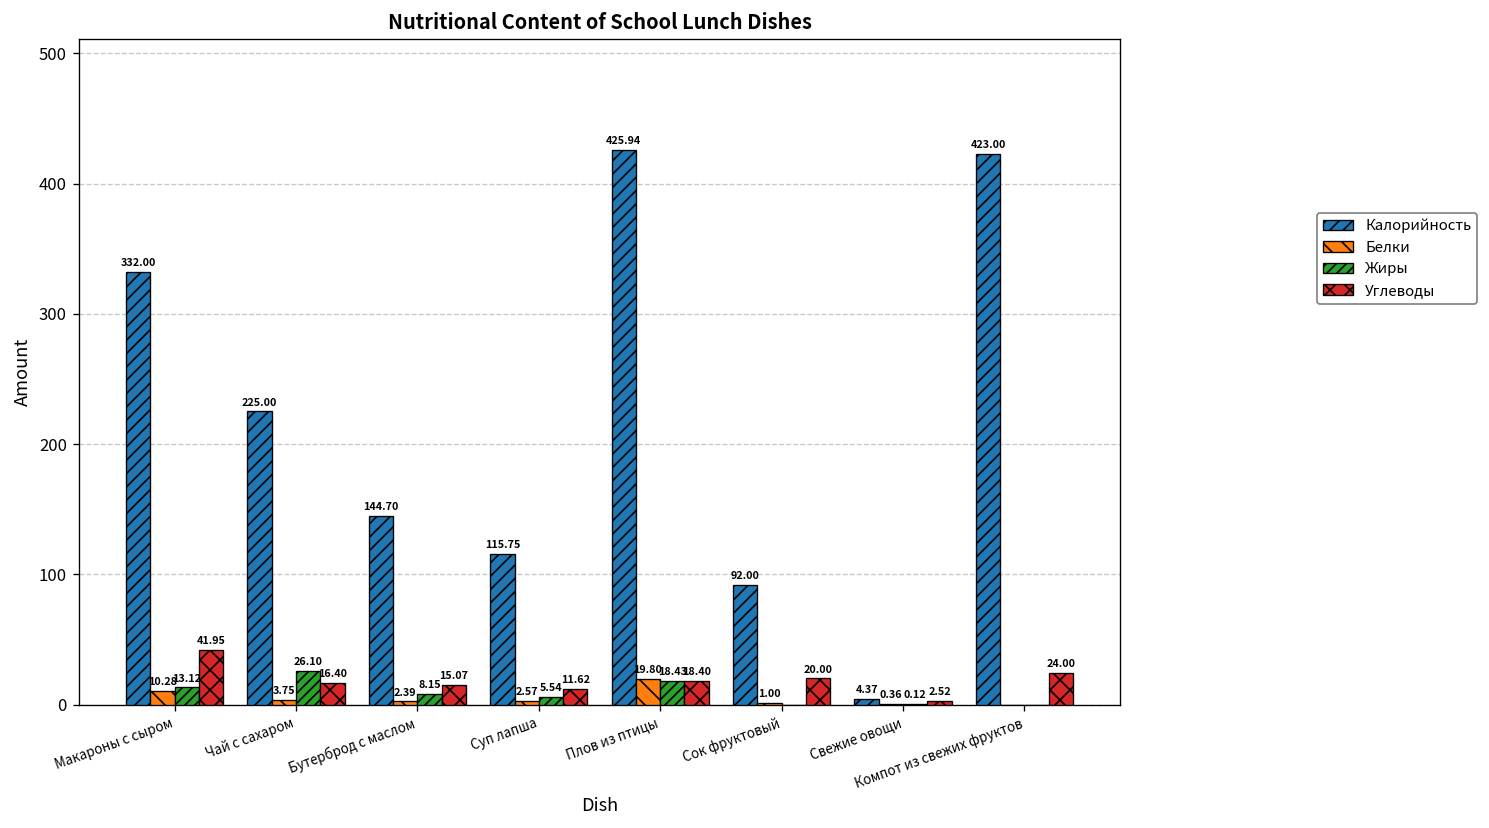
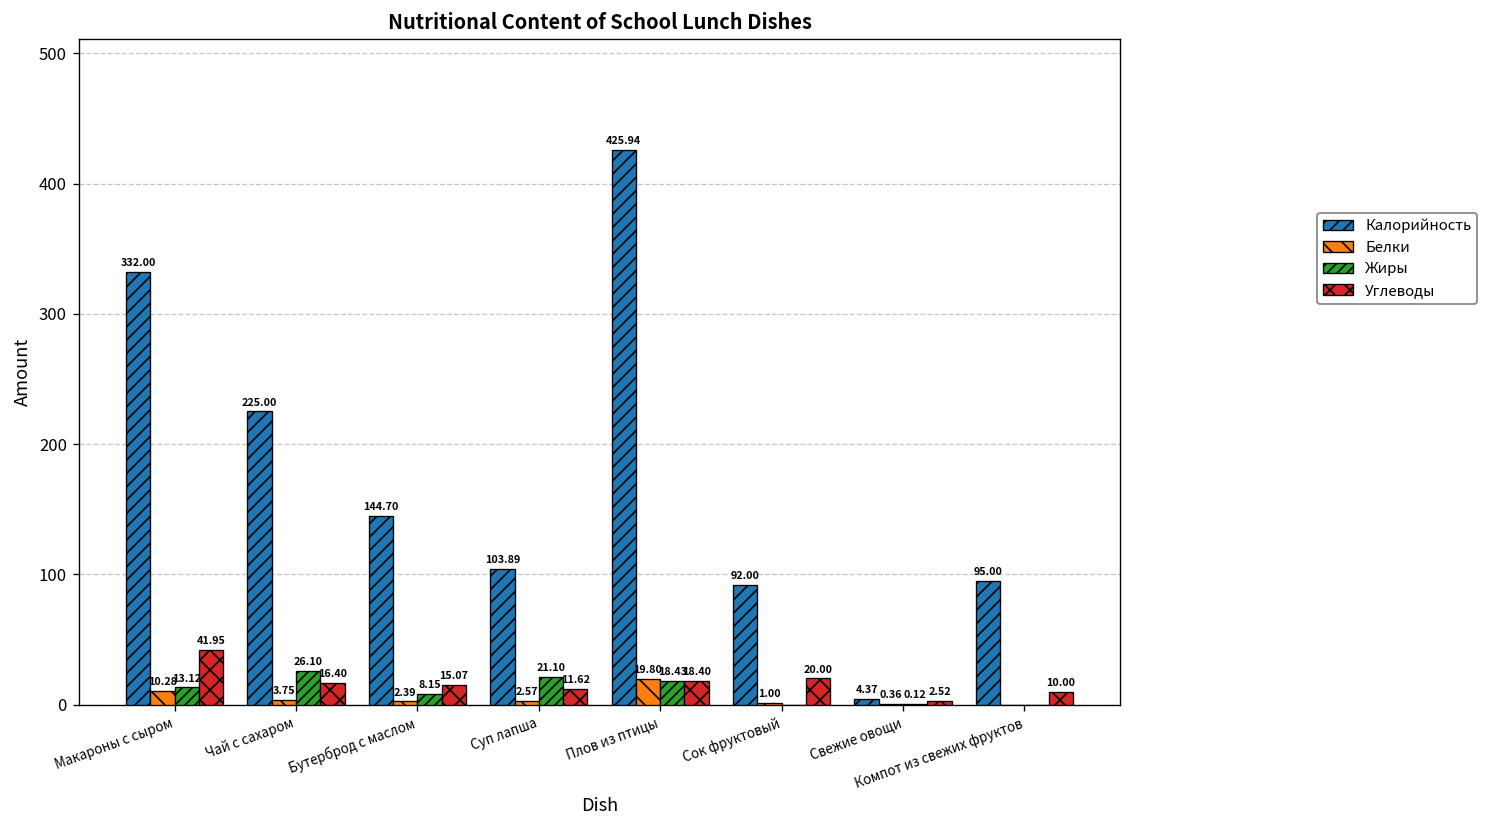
Калорийность, Суп лапша: 115.75 -> 103.89
Жиры, Суп лапша: 5.54 -> 21.10
Калорийность, Компот из свежих фруктов: 423.00 -> 95.00
Углеводы, Компот из свежих фруктов: 24.00 -> 10.00
